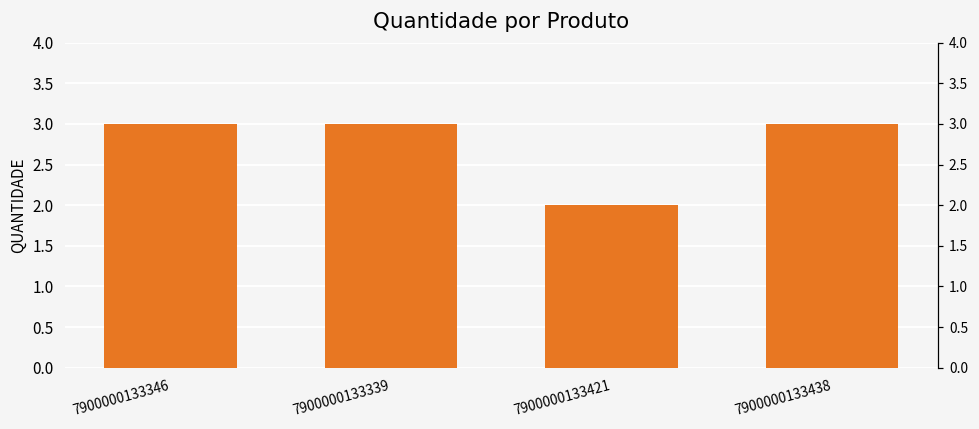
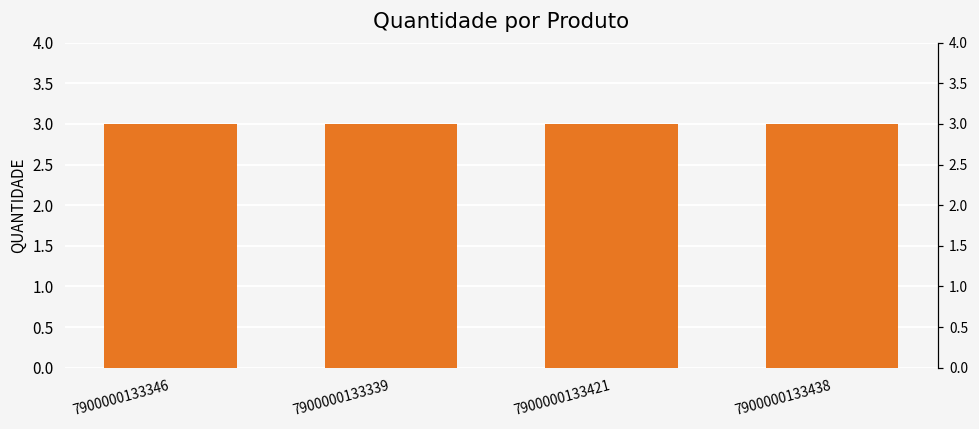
7900000133421: 2 -> 3
